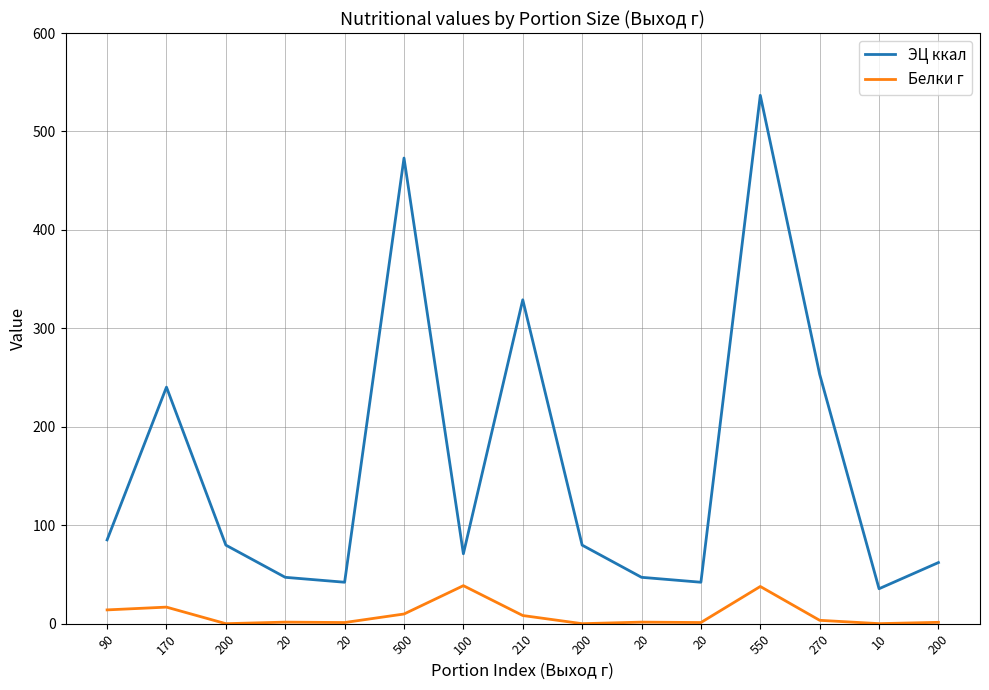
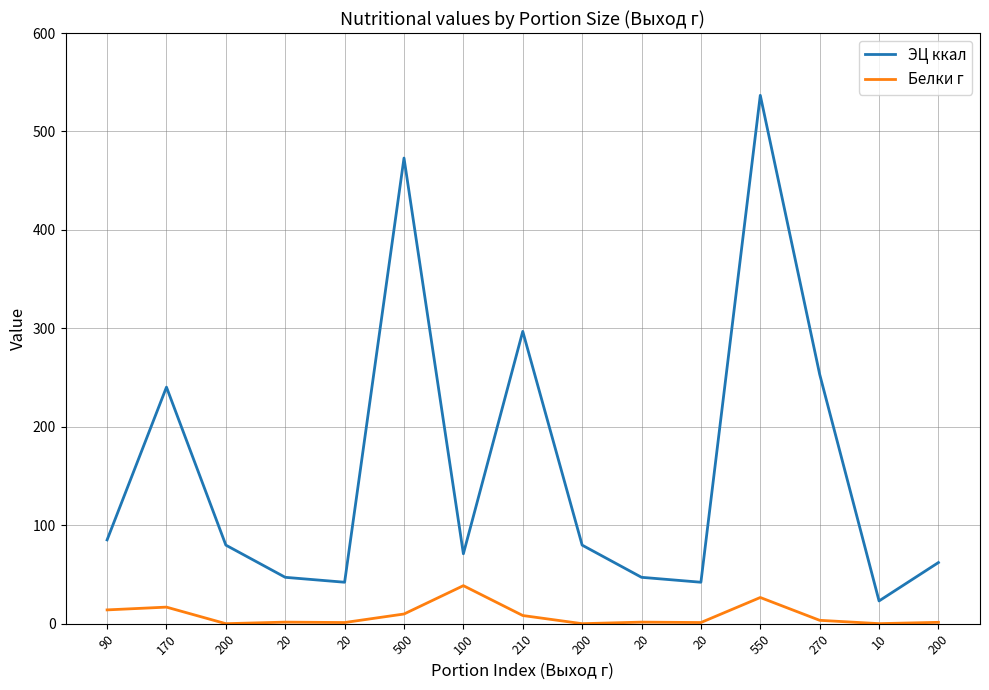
ЭЦ ккал, 210: 330 -> 300
Белки г, 550: 40 -> 30
ЭЦ ккал, 10: 40 -> 20
